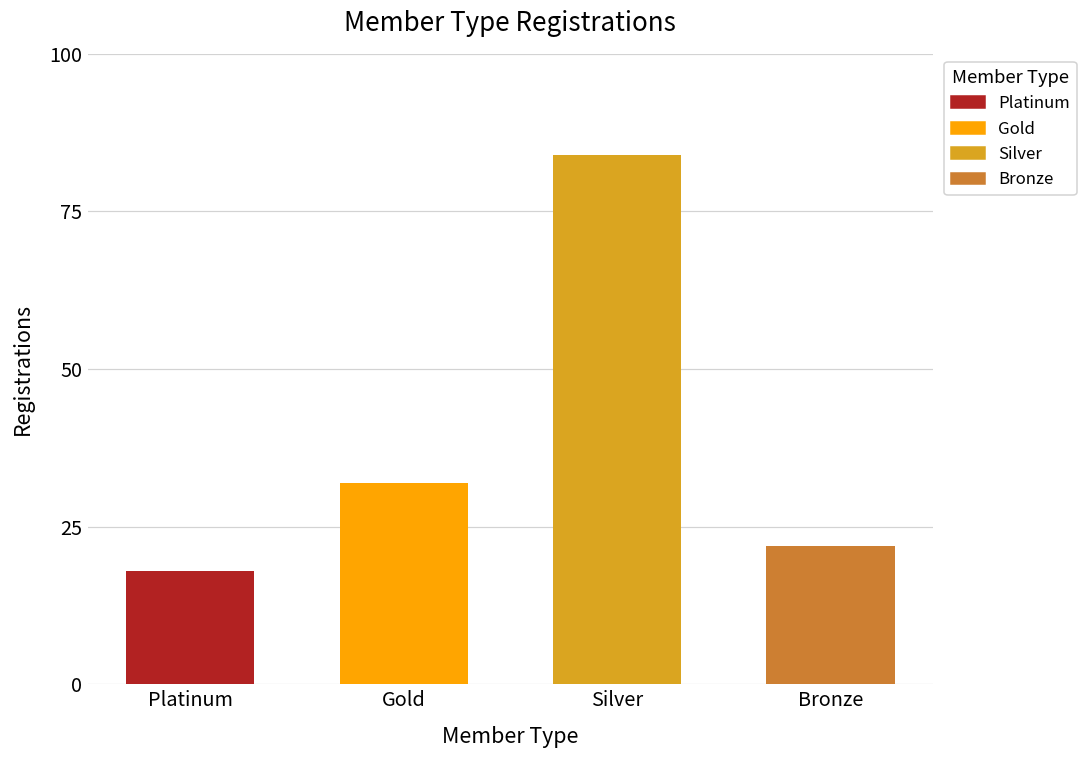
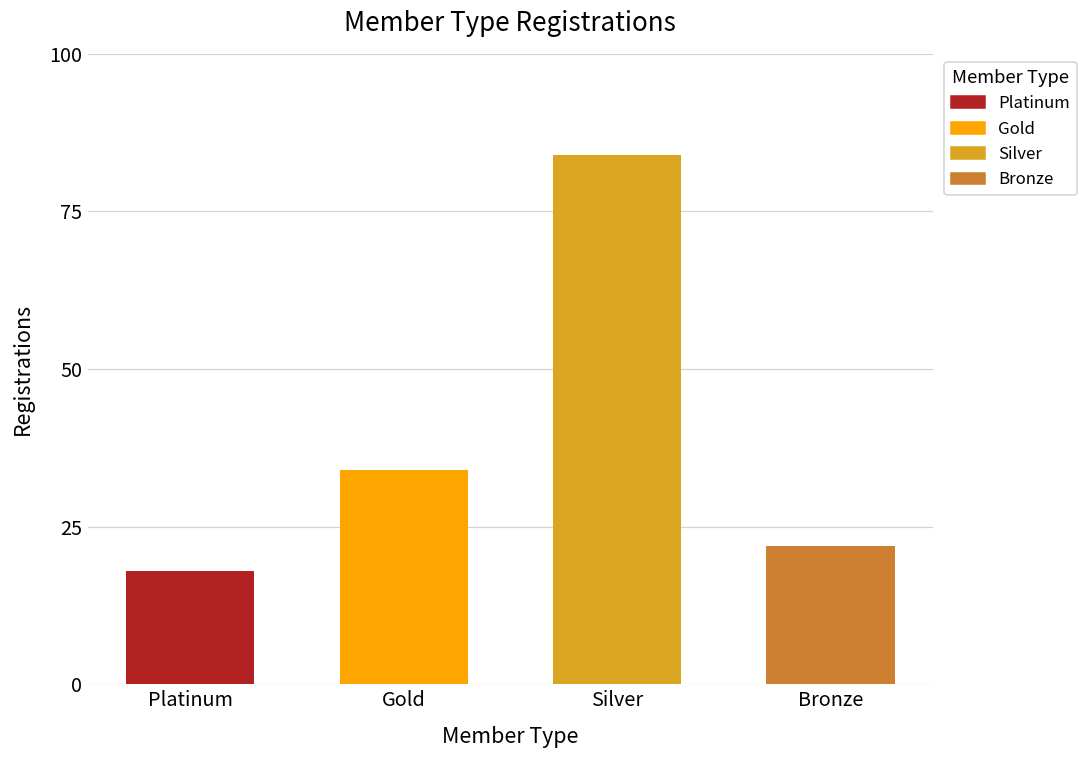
Gold: 32 -> 34
